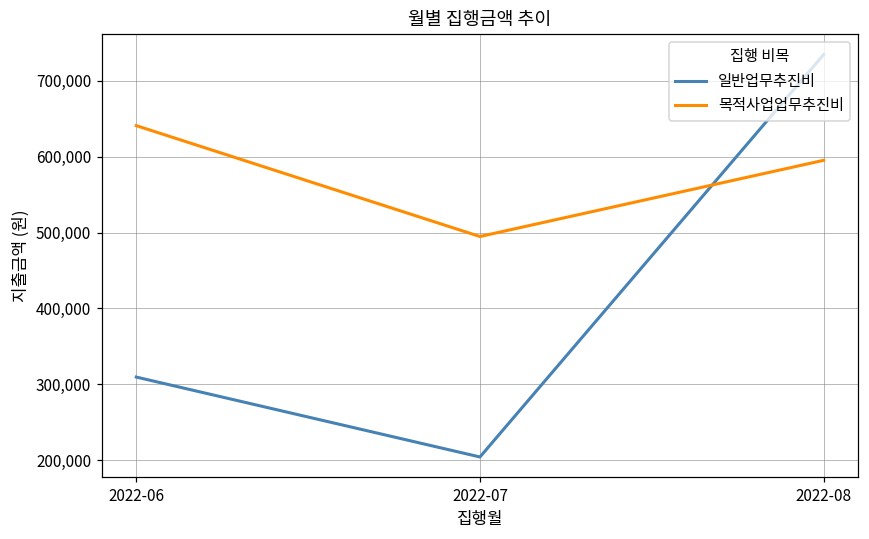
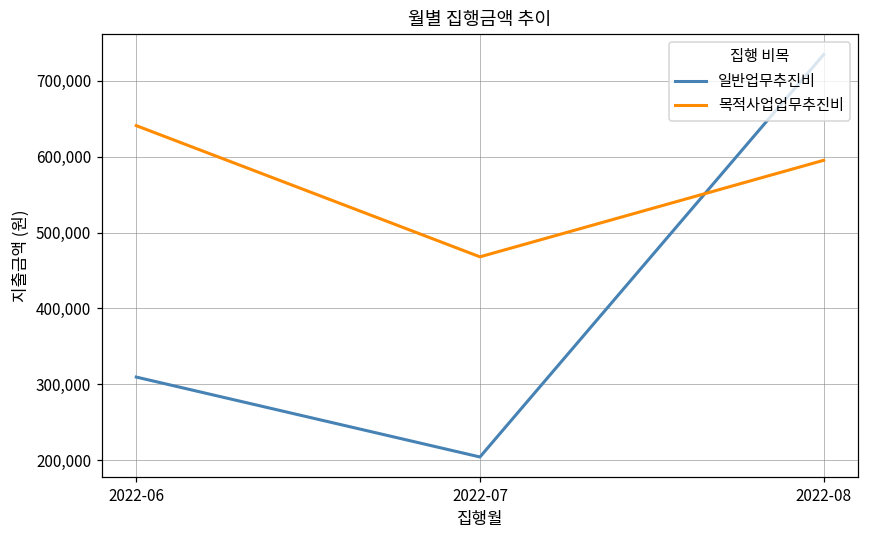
목적사업업무추진비, 2022-07: 490,000 -> 470,000
